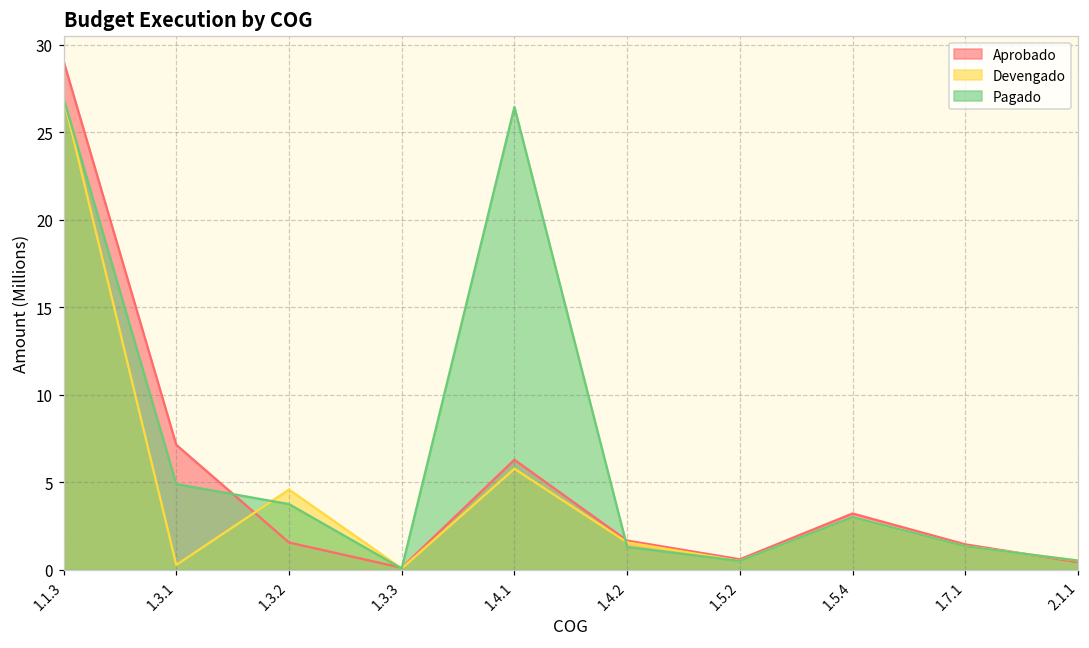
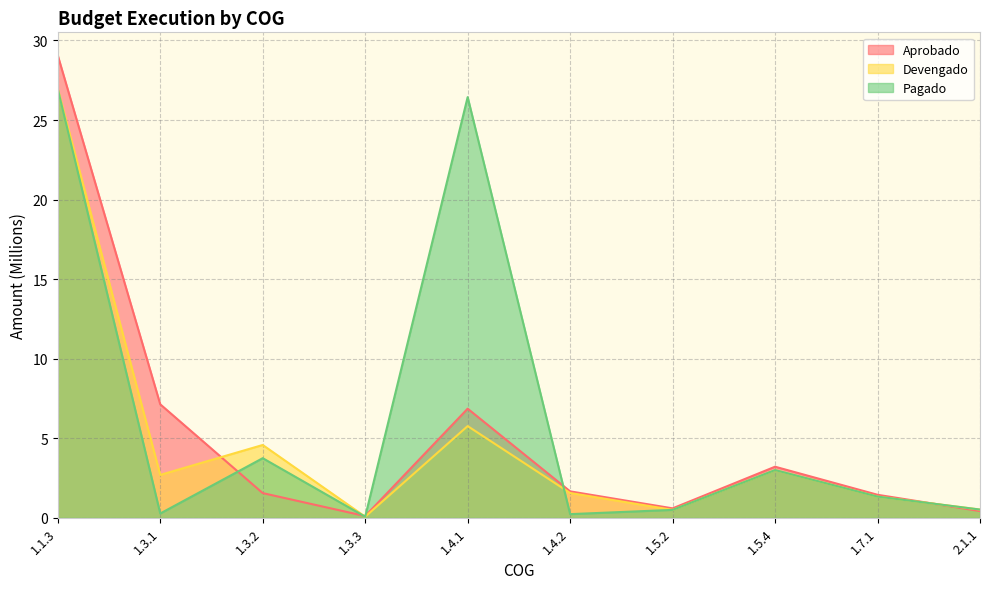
Devengado, 1.3.1: 0.3 -> 2.7
Pagado, 1.3.1: 4.9 -> 0.3
Aprobado, 1.4.1: 6.3 -> 6.9
Pagado, 1.4.2: 1.3 -> 0.2
